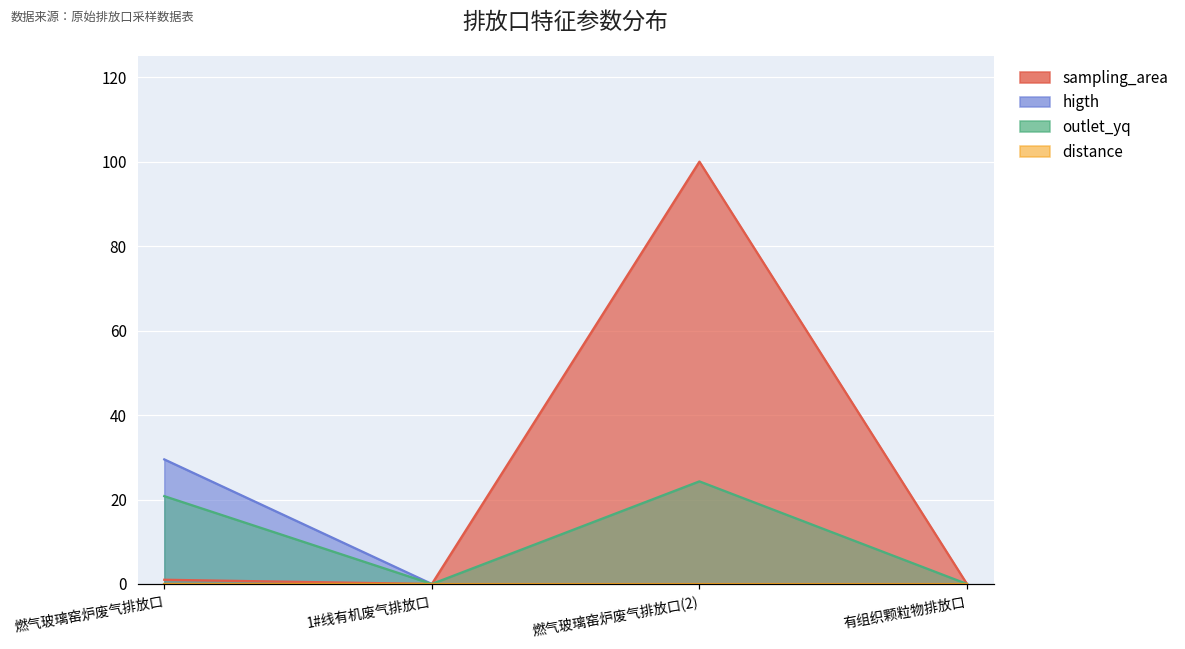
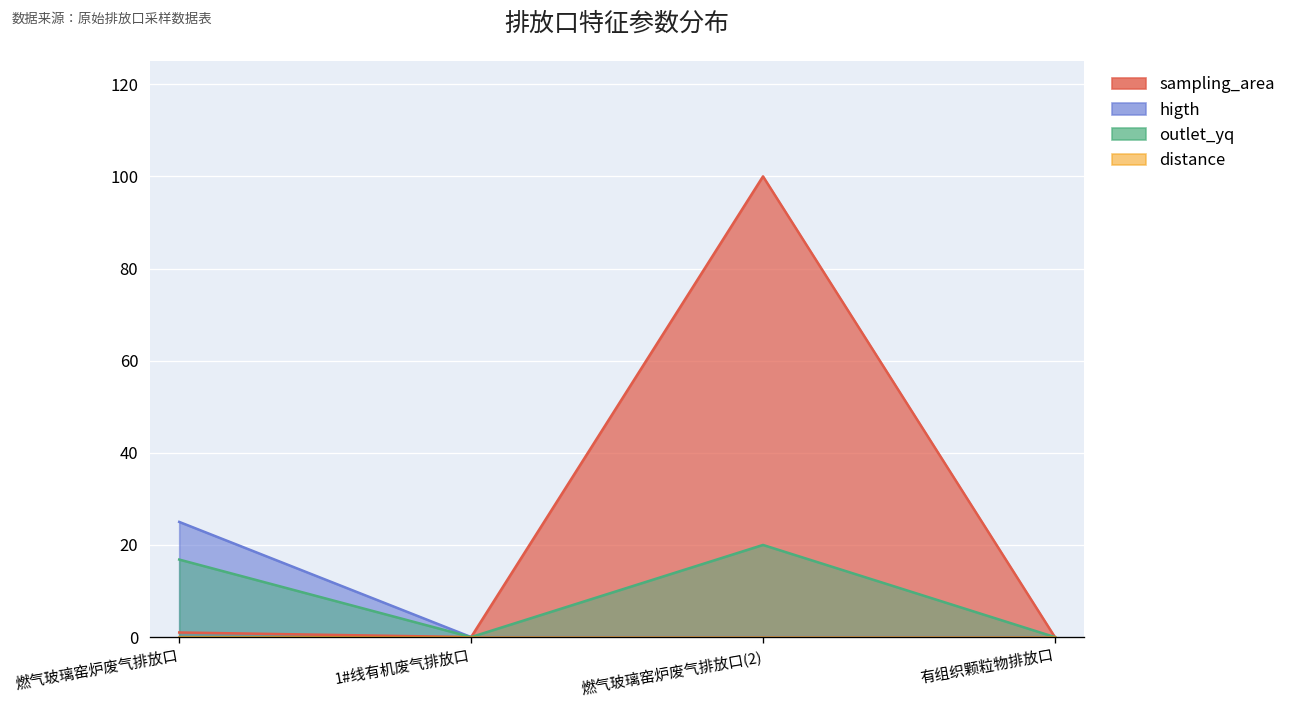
higth, 燃气玻璃窑炉废气排放口: 30 -> 25
outlet_yq, 燃气玻璃窑炉废气排放口: 21 -> 17
outlet_yq, 燃气玻璃窑炉废气排放口(2): 24 -> 20
